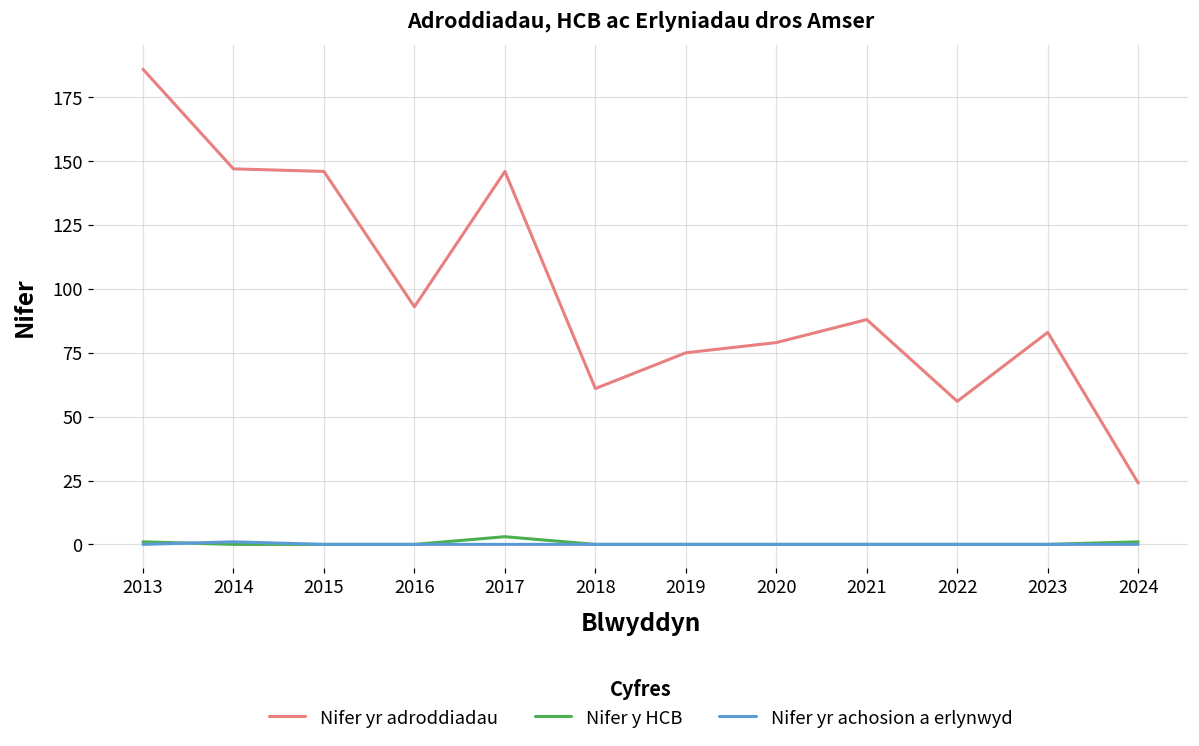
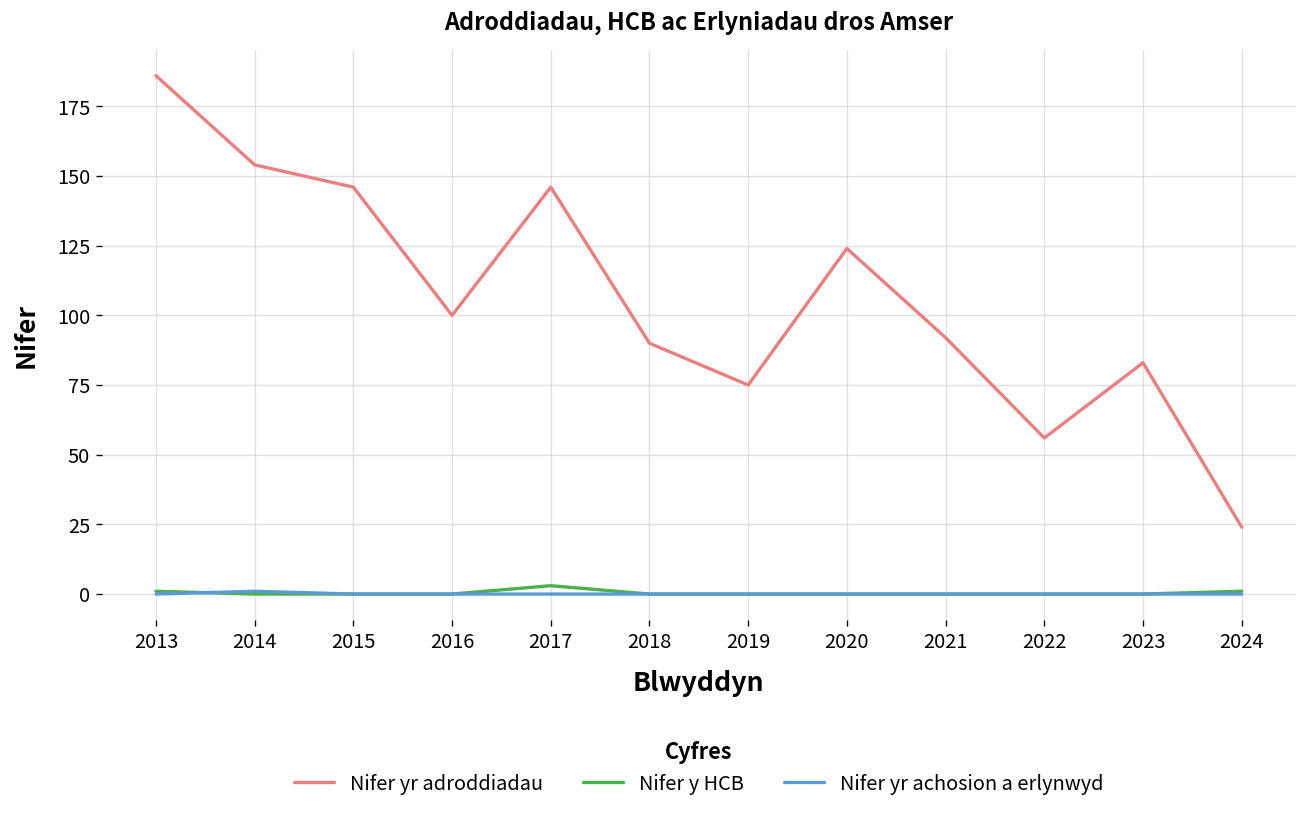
Nifer yr adroddiadau, 2014: 147 -> 154
Nifer yr adroddiadau, 2016: 93 -> 100
Nifer yr adroddiadau, 2018: 61 -> 90
Nifer yr adroddiadau, 2020: 79 -> 124
Nifer yr adroddiadau, 2021: 88 -> 92
